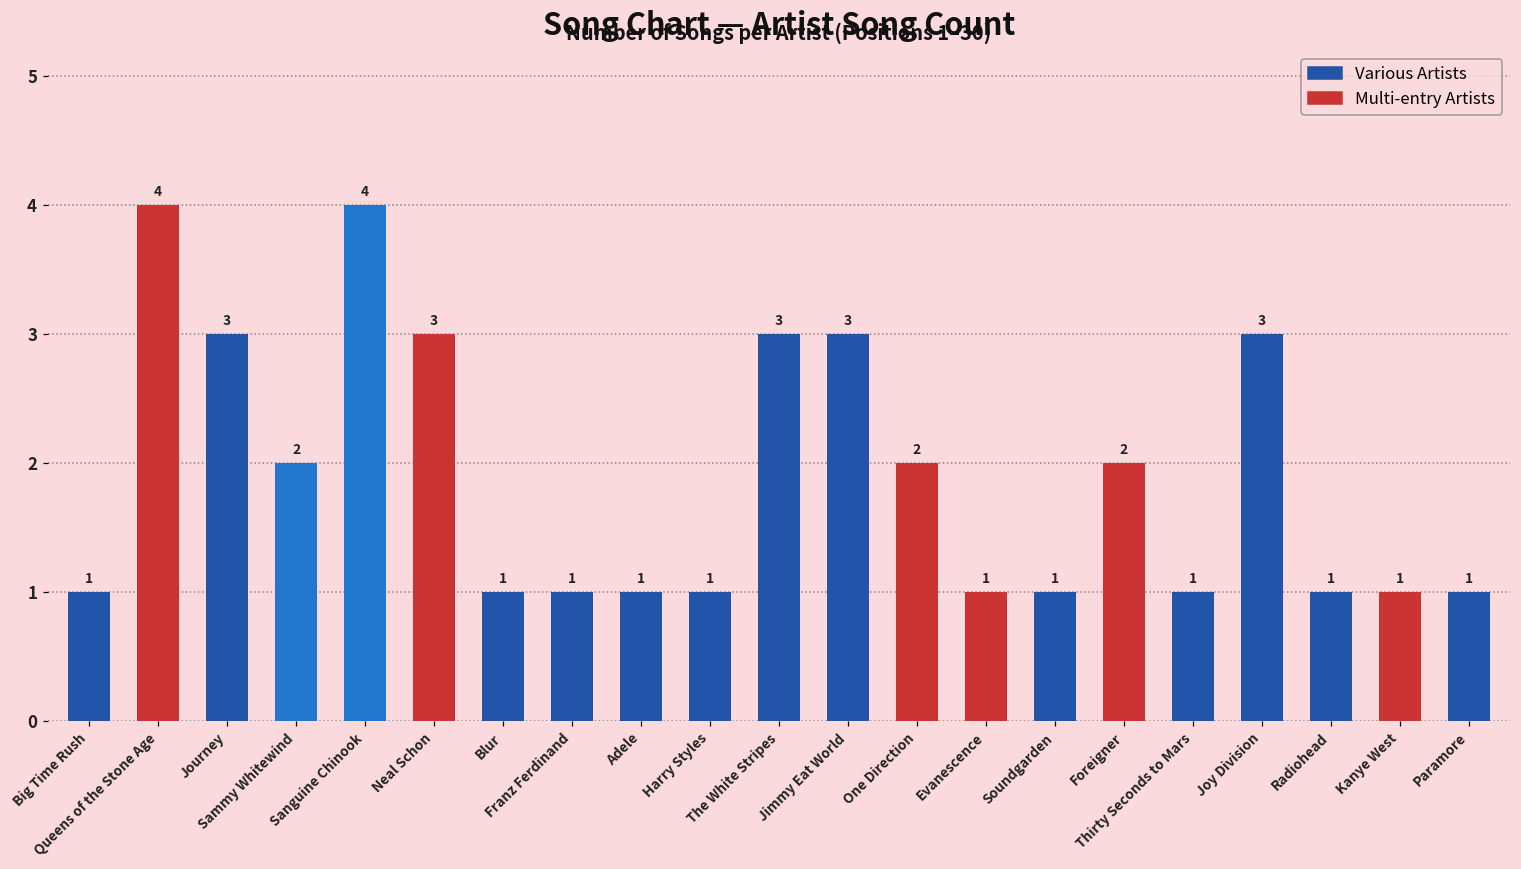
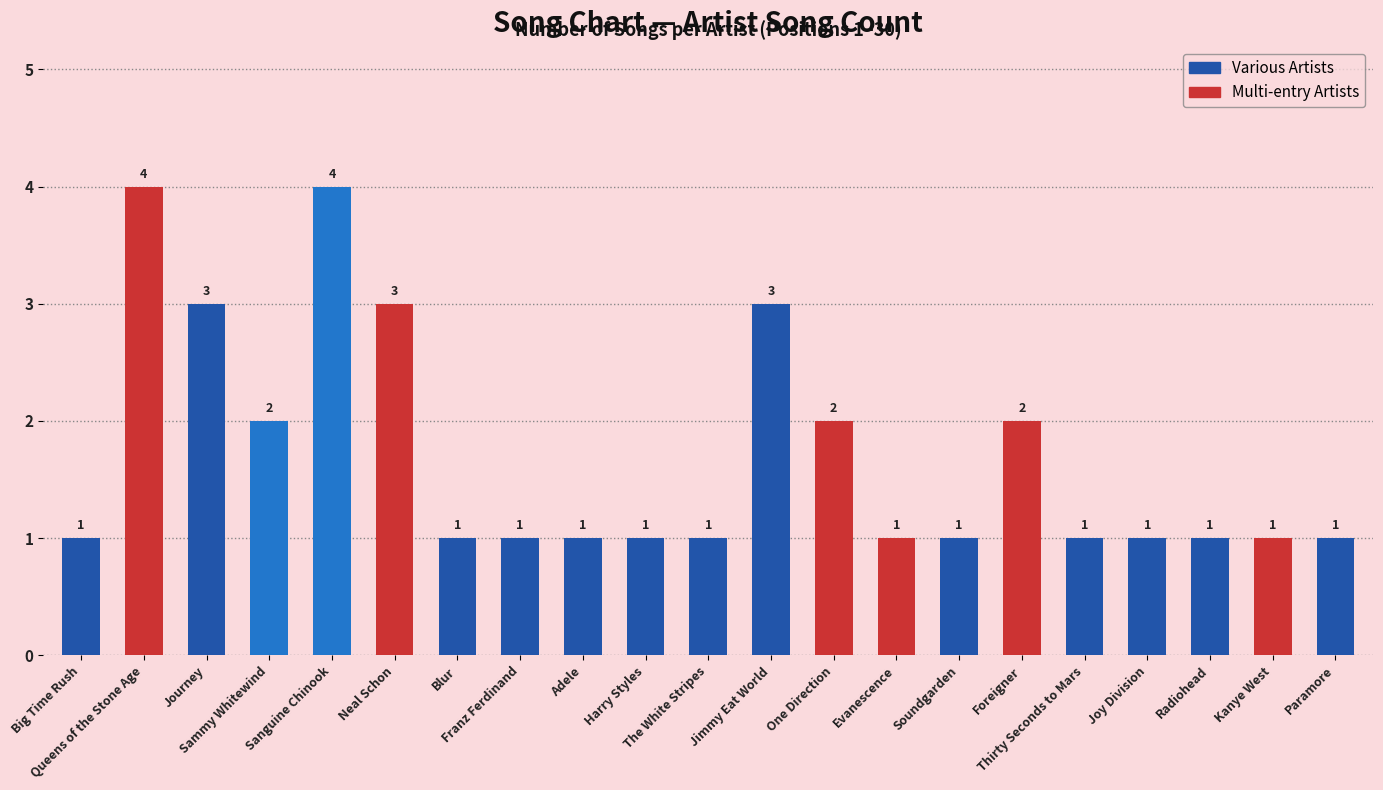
The White Stripes: 3 -> 1
Joy Division: 3 -> 1
